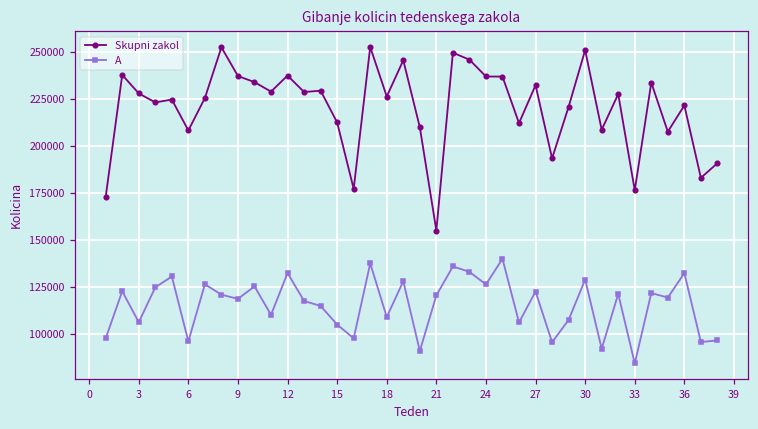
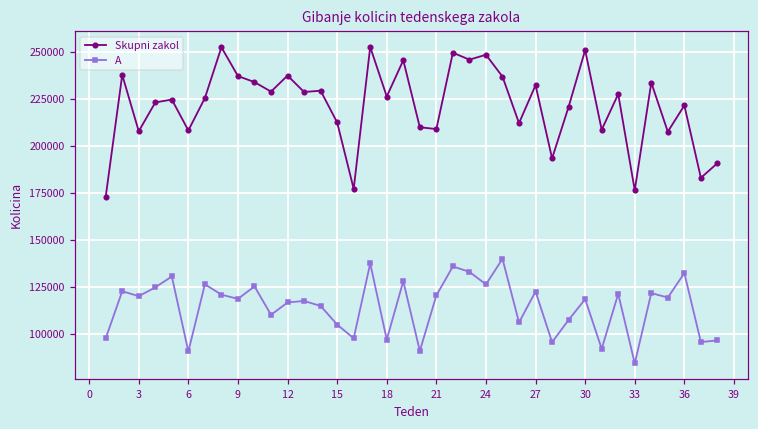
Skupni zakol, 3: 228000 -> 208000
A, 3: 106000 -> 120000
A, 6: 96000 -> 91000
A, 12: 133000 -> 117000
A, 18: 109000 -> 97000
Skupni zakol, 21: 155000 -> 209000
Skupni zakol, 24: 237000 -> 249000
A, 30: 129000 -> 119000
